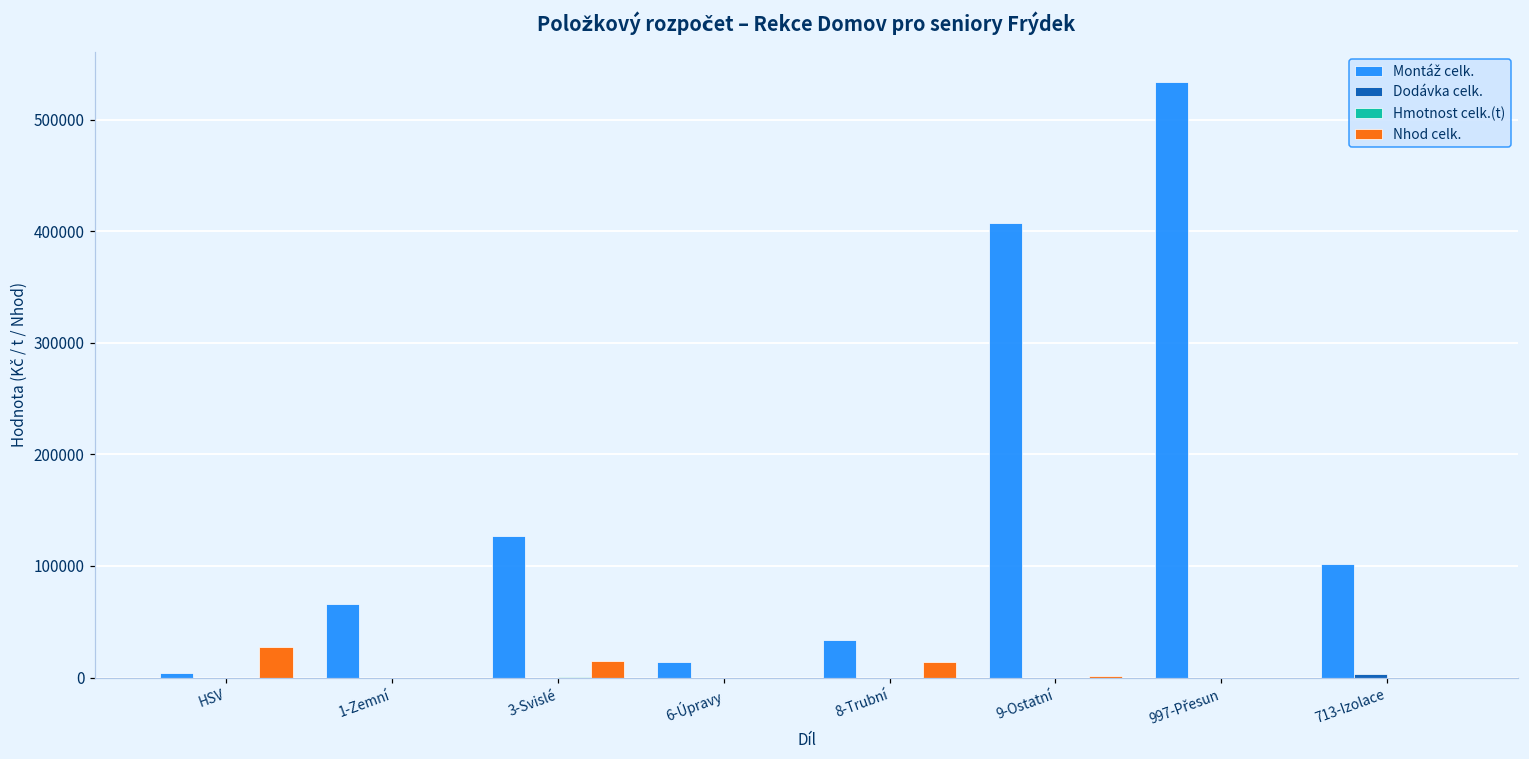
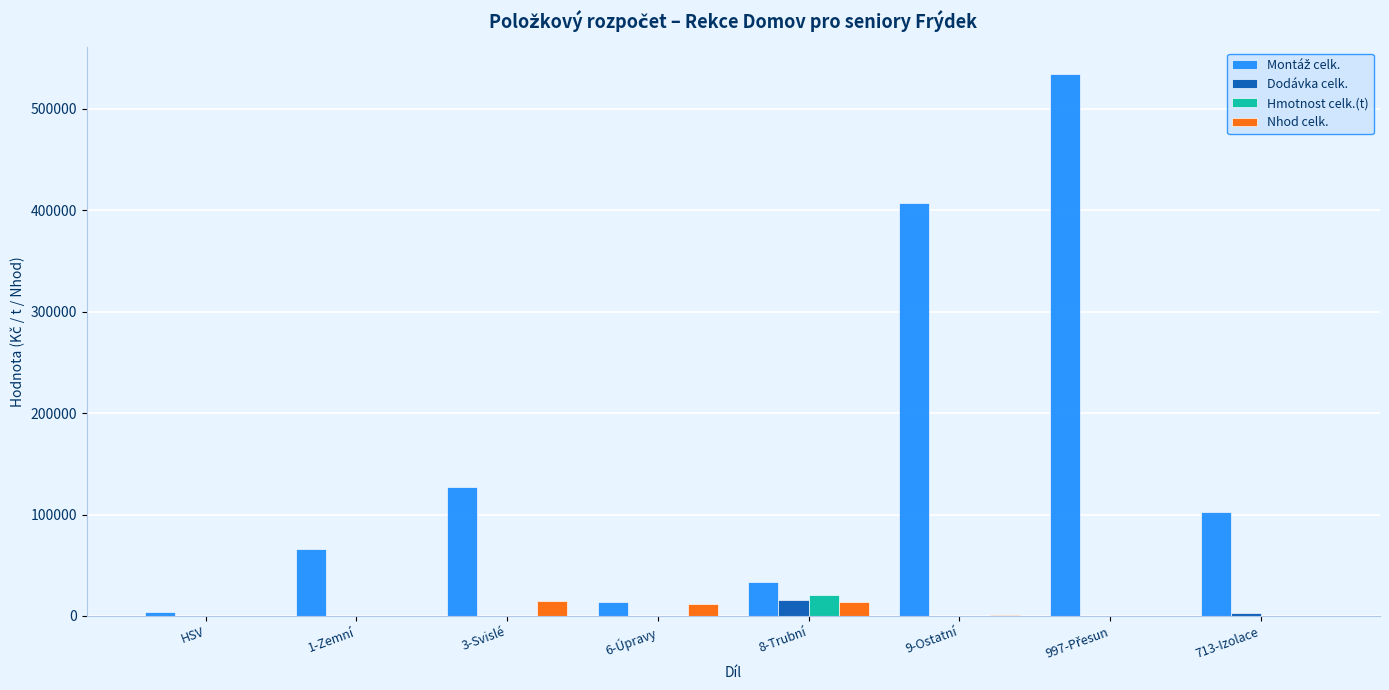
Nhod celk., HSV: 28000 -> 0
Nhod celk., 6-Úpravy: 0 -> 11000
Dodávka celk., 8-Trubní: 0 -> 16000
Hmotnost celk.(t), 8-Trubní: 0 -> 20000
